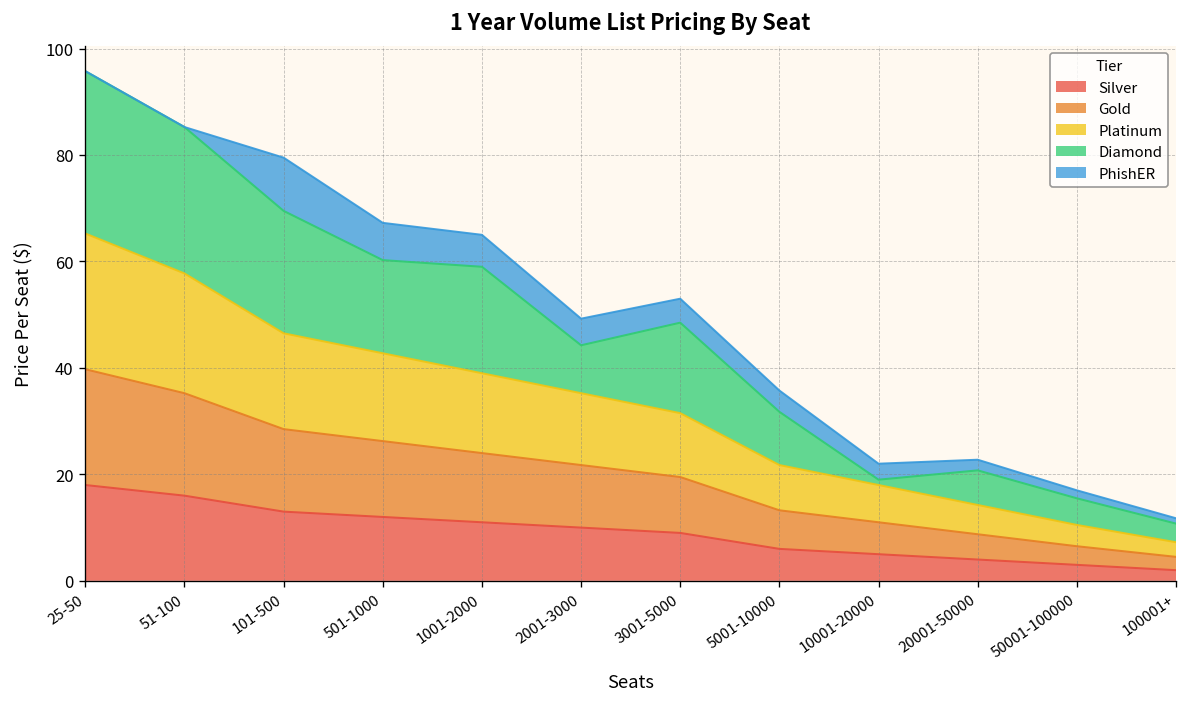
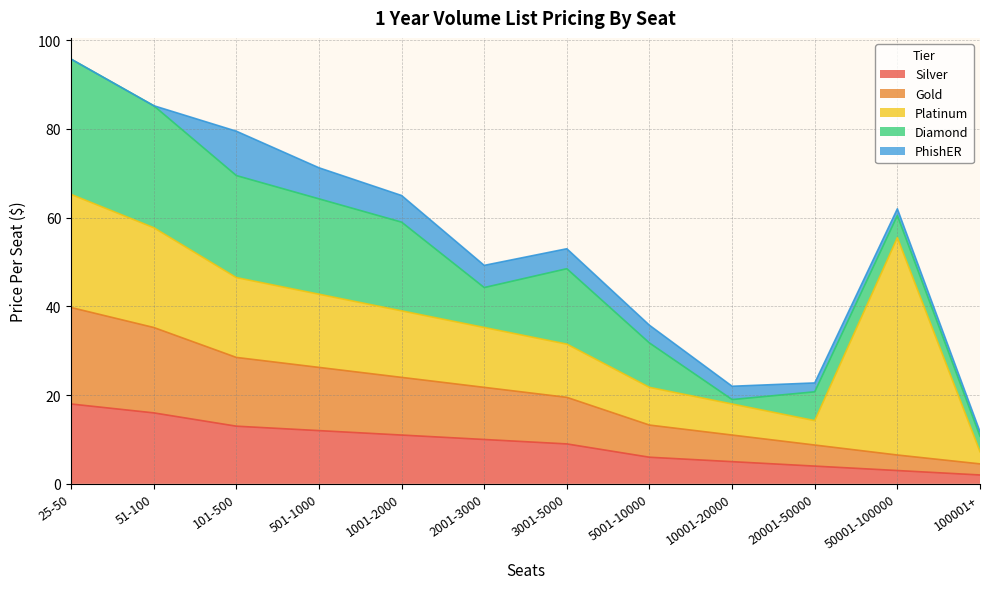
Diamond, 501-1000: 18 -> 22
Platinum, 50001-100000: 4 -> 49
